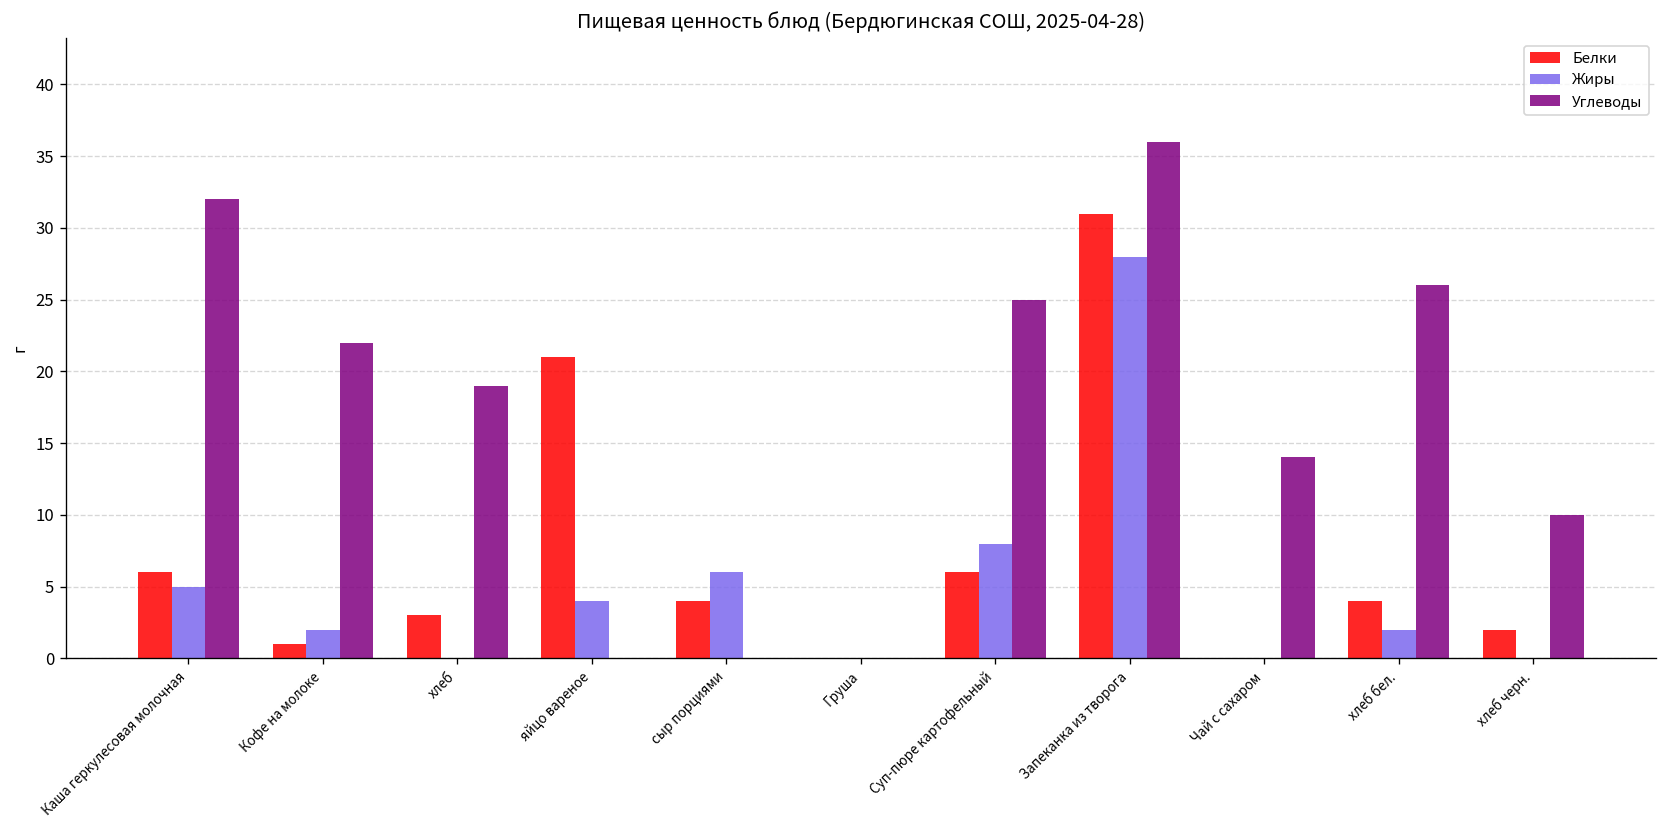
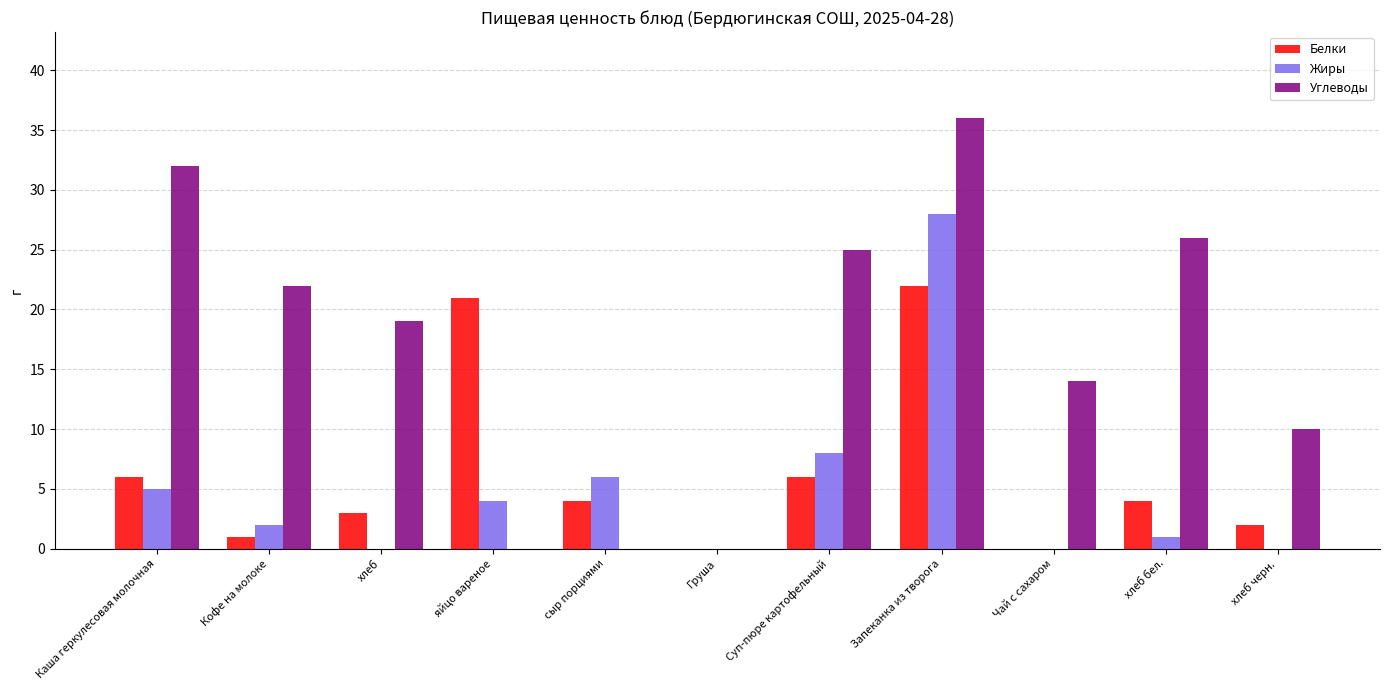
Белки, Запеканка из творога: 31 -> 22
Жиры, хлеб бел.: 2 -> 1
